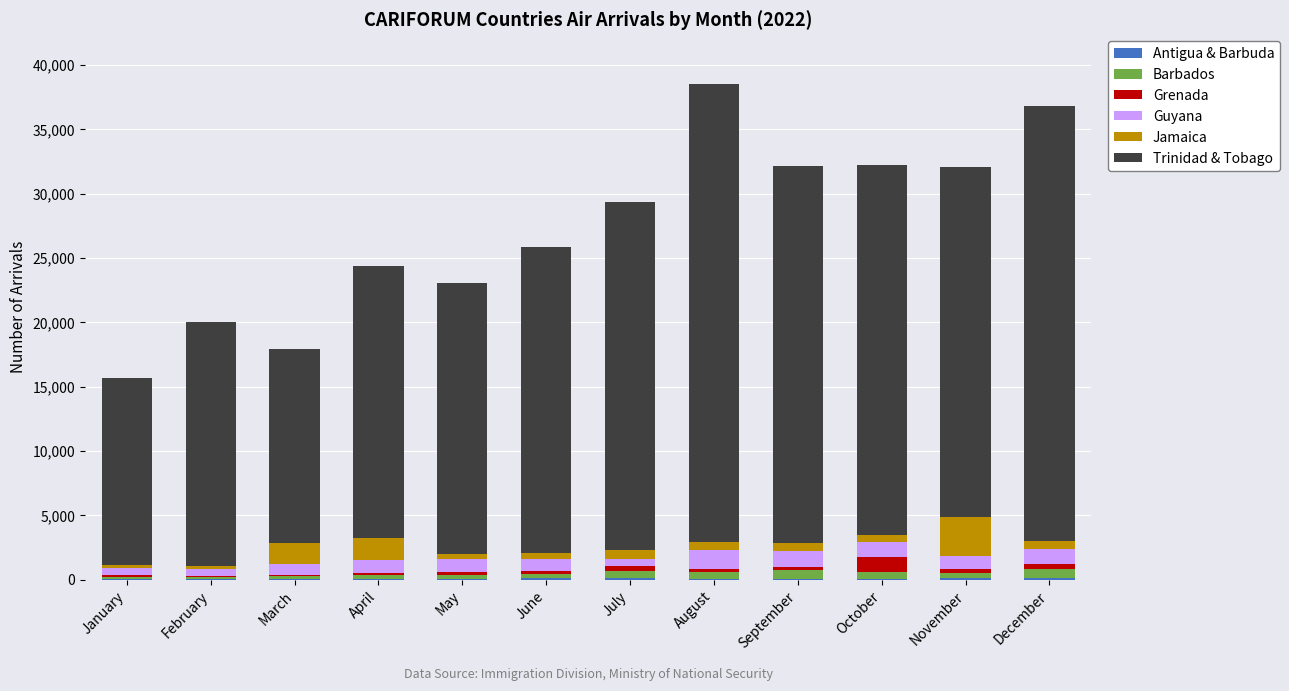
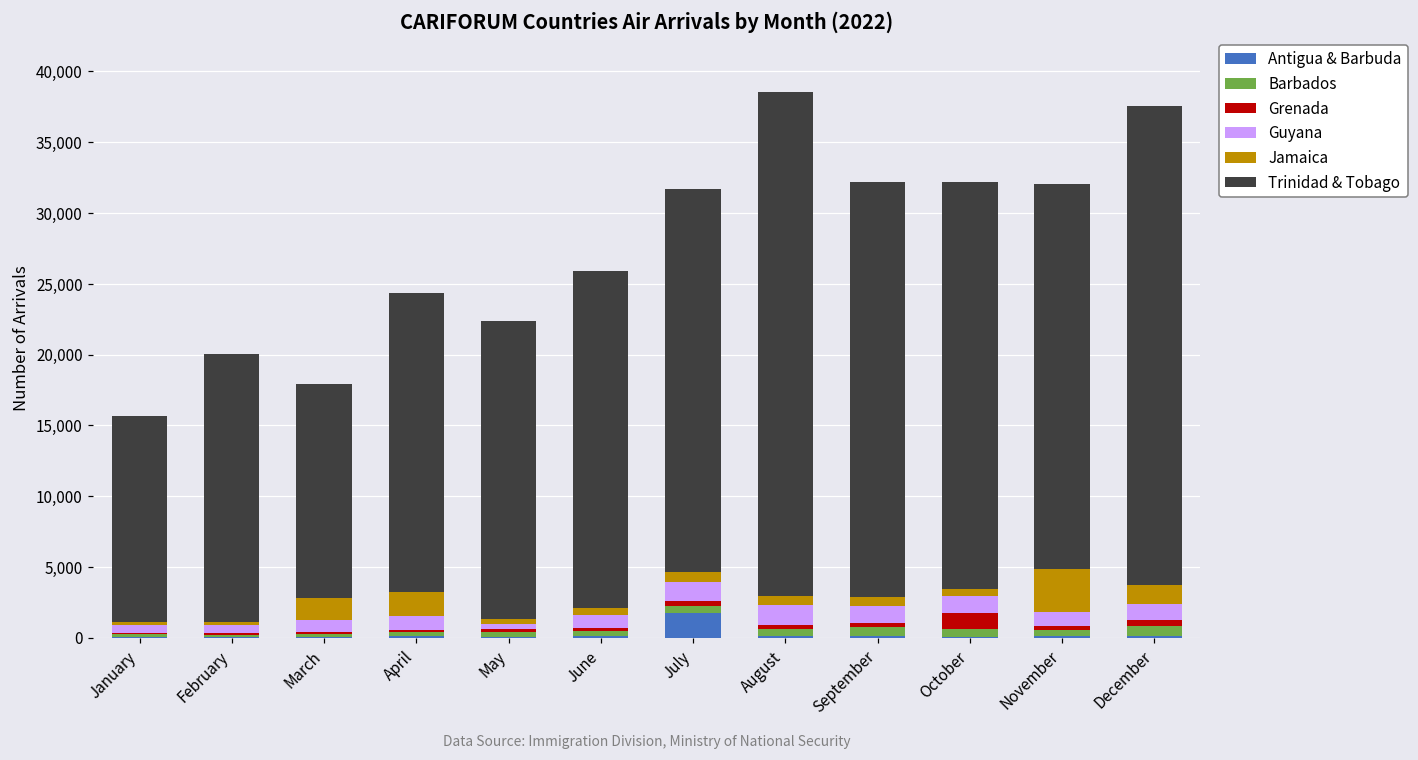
Guyana, May: 1,000 -> 300
Antigua & Barbuda, July: 200 -> 1,700
Guyana, July: 600 -> 1,300
Jamaica, December: 600 -> 1,300
